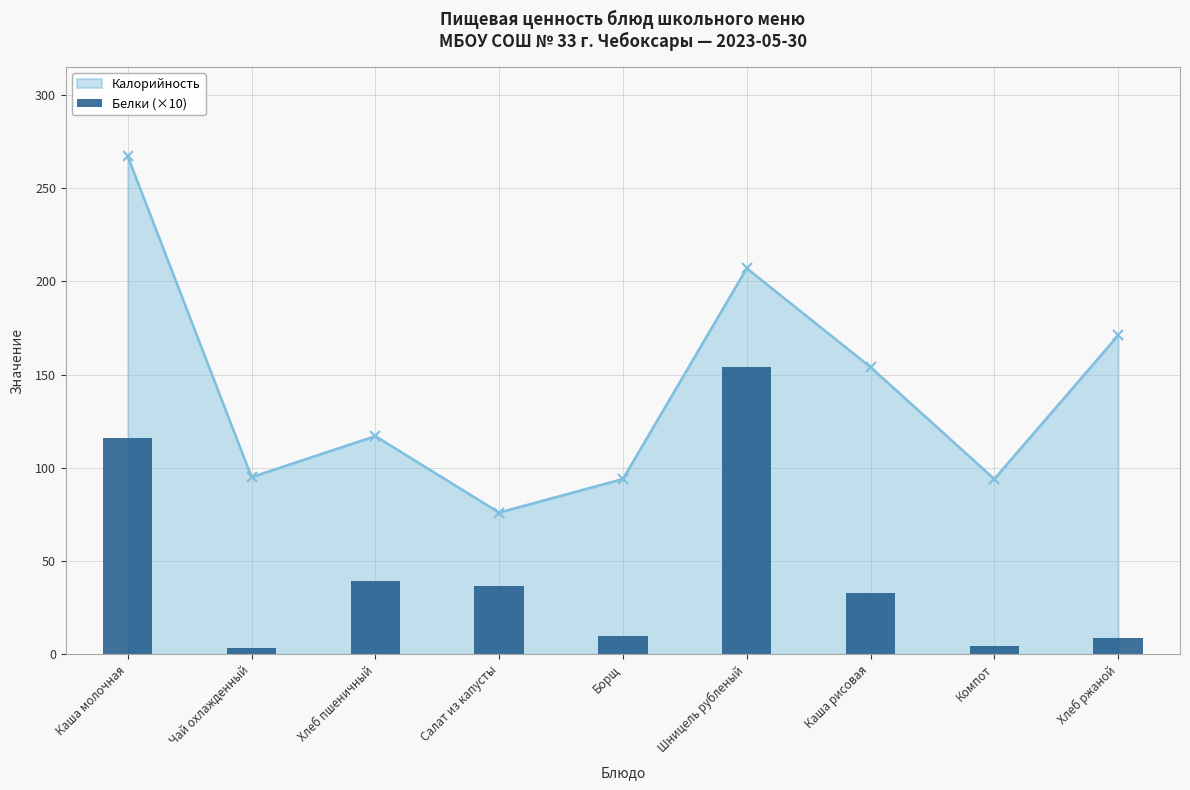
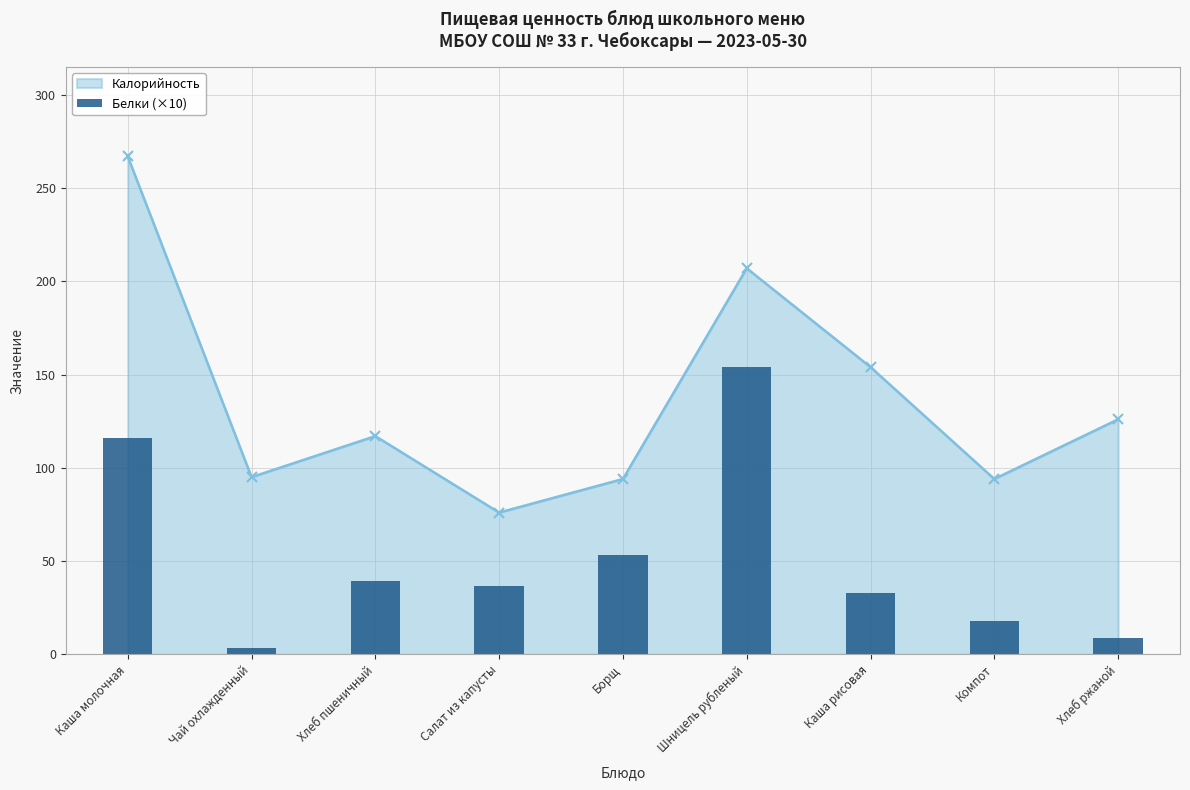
Белки (×10), Борщ: 10 -> 53
Белки (×10), Компот: 4 -> 18
Калорийность, Хлеб ржаной: 171 -> 126
